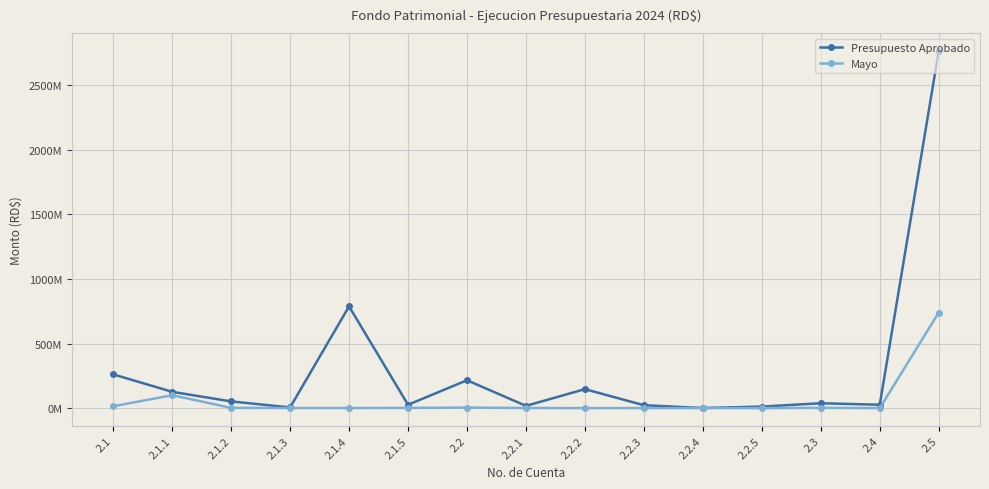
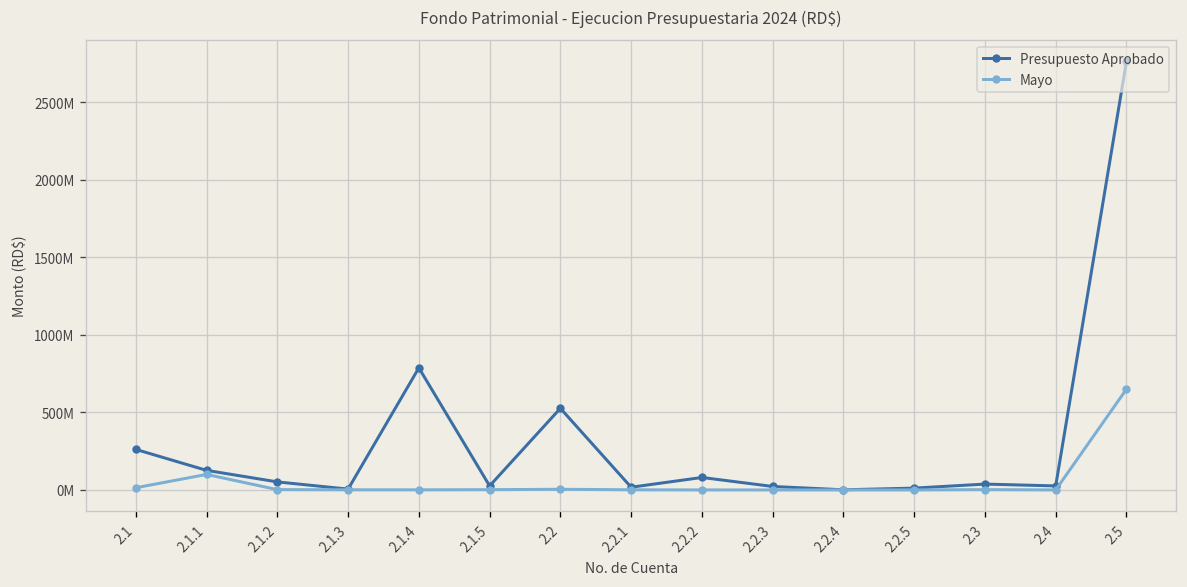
Presupuesto Aprobado, 2.2: 220000000 -> 530000000
Presupuesto Aprobado, 2.2.2: 150000000 -> 80000000
Mayo, 2.5: 740000000 -> 650000000
